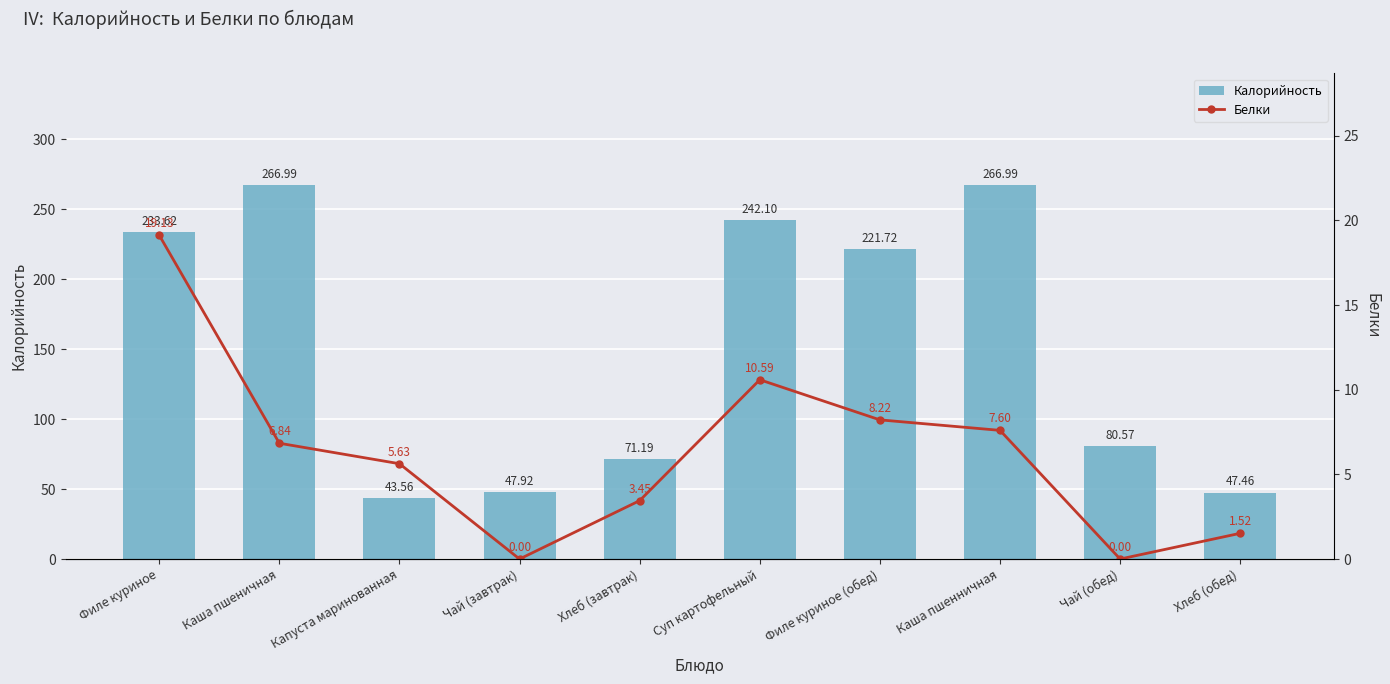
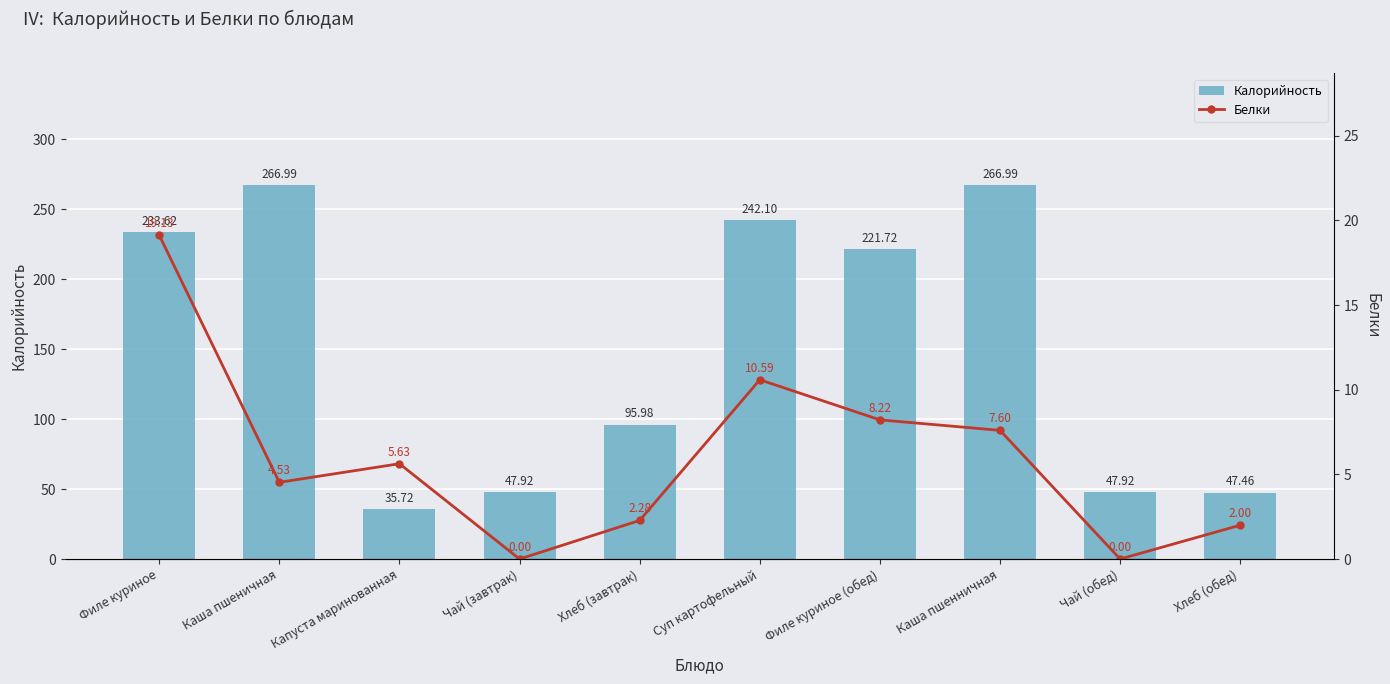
Калорийность, Капуста маринованная: 43.56 -> 35.72
Калорийность, Хлеб (завтрак): 71.19 -> 95.98
Калорийность, Чай (обед): 80.57 -> 47.92
Белки, Каша пшеничная: 6.84 -> 4.53
Белки, Хлеб (завтрак): 3.45 -> 2.28
Белки, Хлеб (обед): 1.52 -> 2.00
